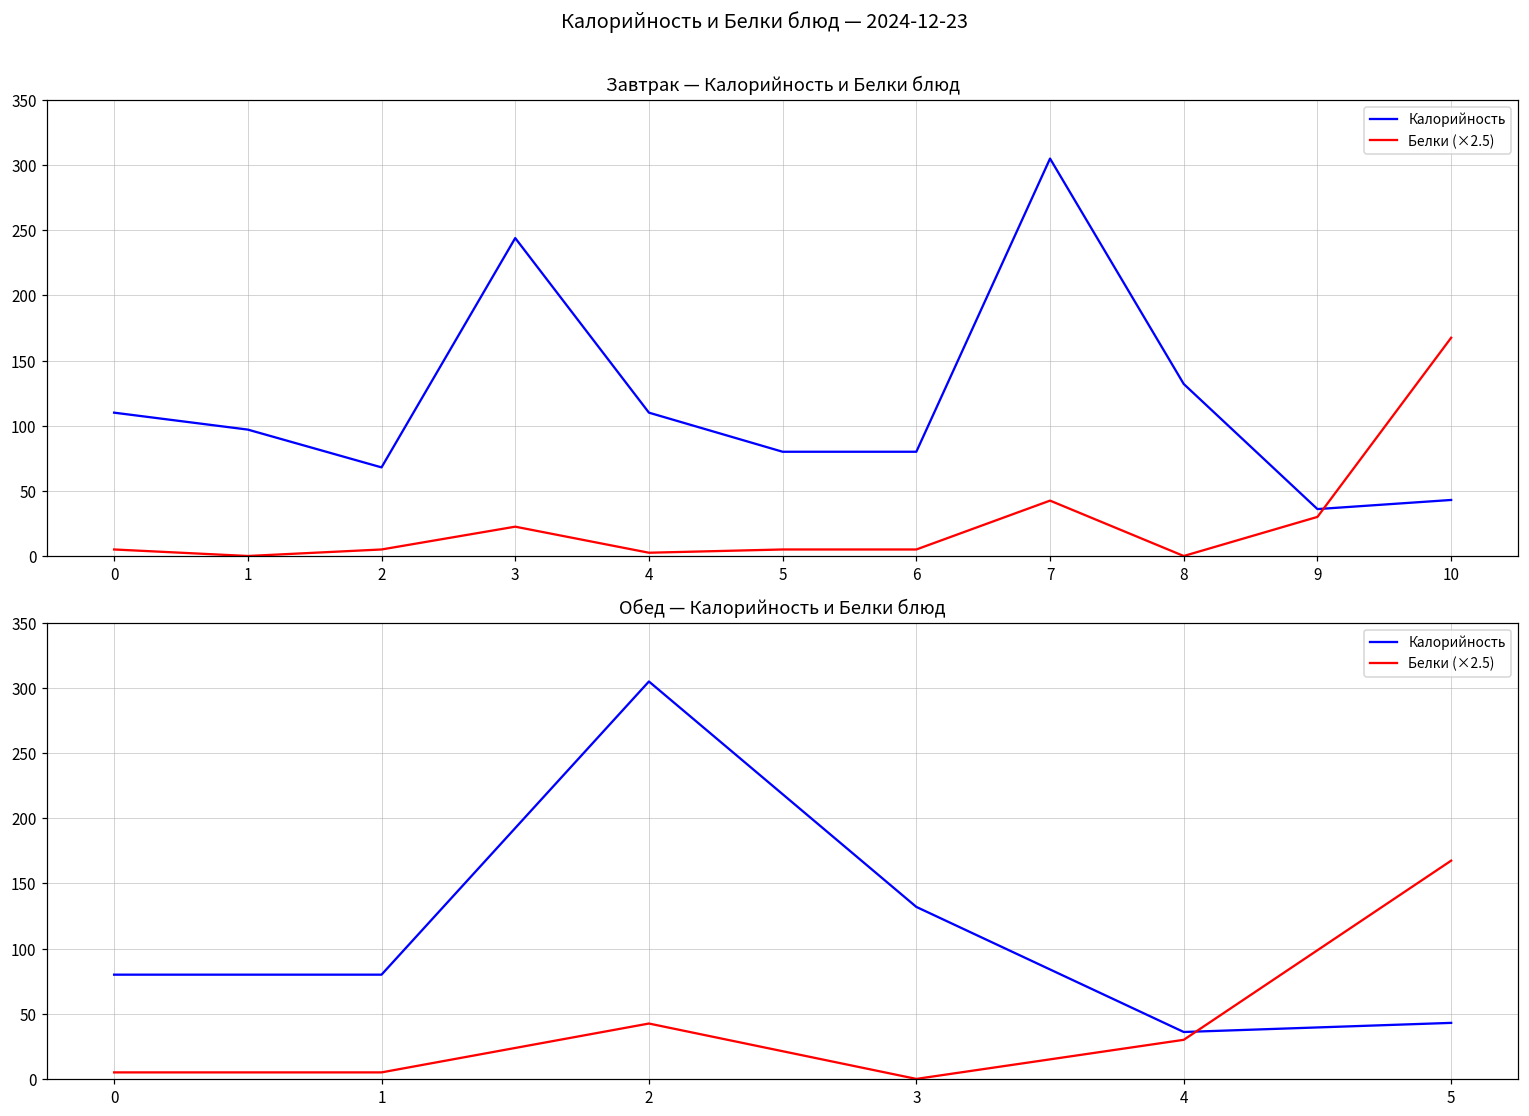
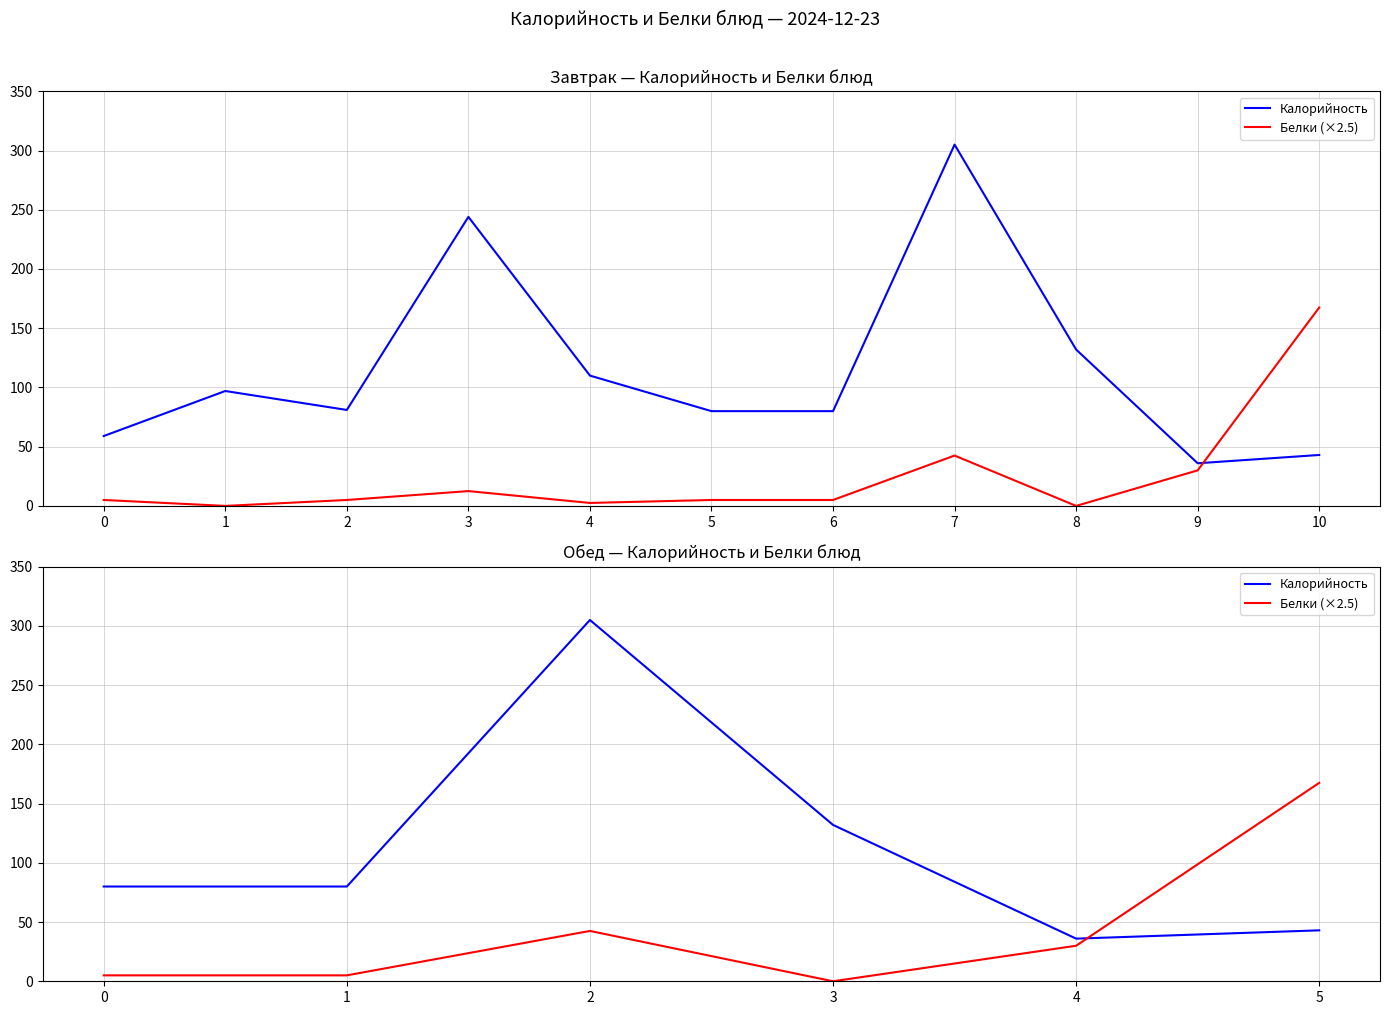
Завтрак — Калорийность и Белки блюд, Калорийность, 0: 110 -> 59
Завтрак — Калорийность и Белки блюд, Калорийность, 2: 68 -> 81
Завтрак — Калорийность и Белки блюд, Белки (×2.5), 3: 23 -> 13
